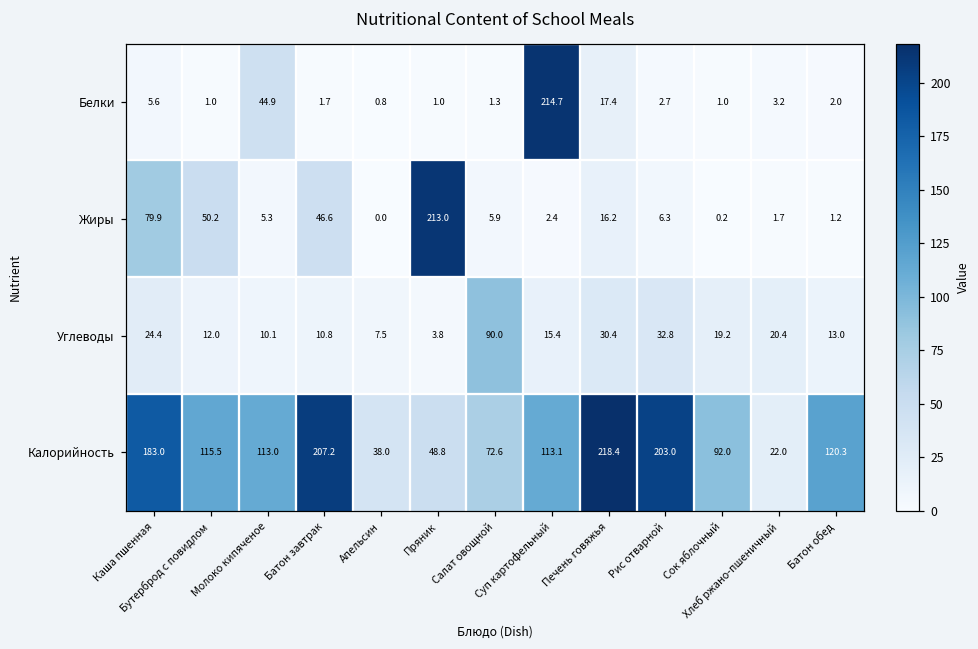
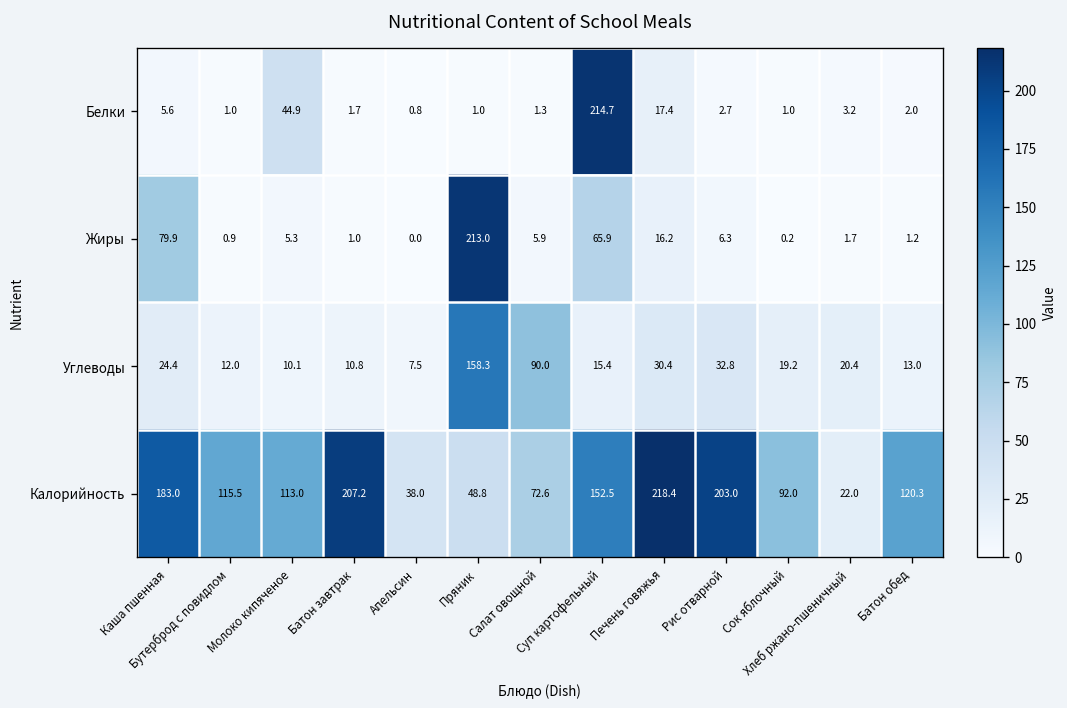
Жиры, Бутерброд с повидлом: 50.2 -> 0.9
Жиры, Батон завтрак: 46.6 -> 1.0
Жиры, Суп картофельный: 2.4 -> 65.9
Углеводы, Пряник: 3.8 -> 158.3
Калорийность, Суп картофельный: 113.1 -> 152.5
